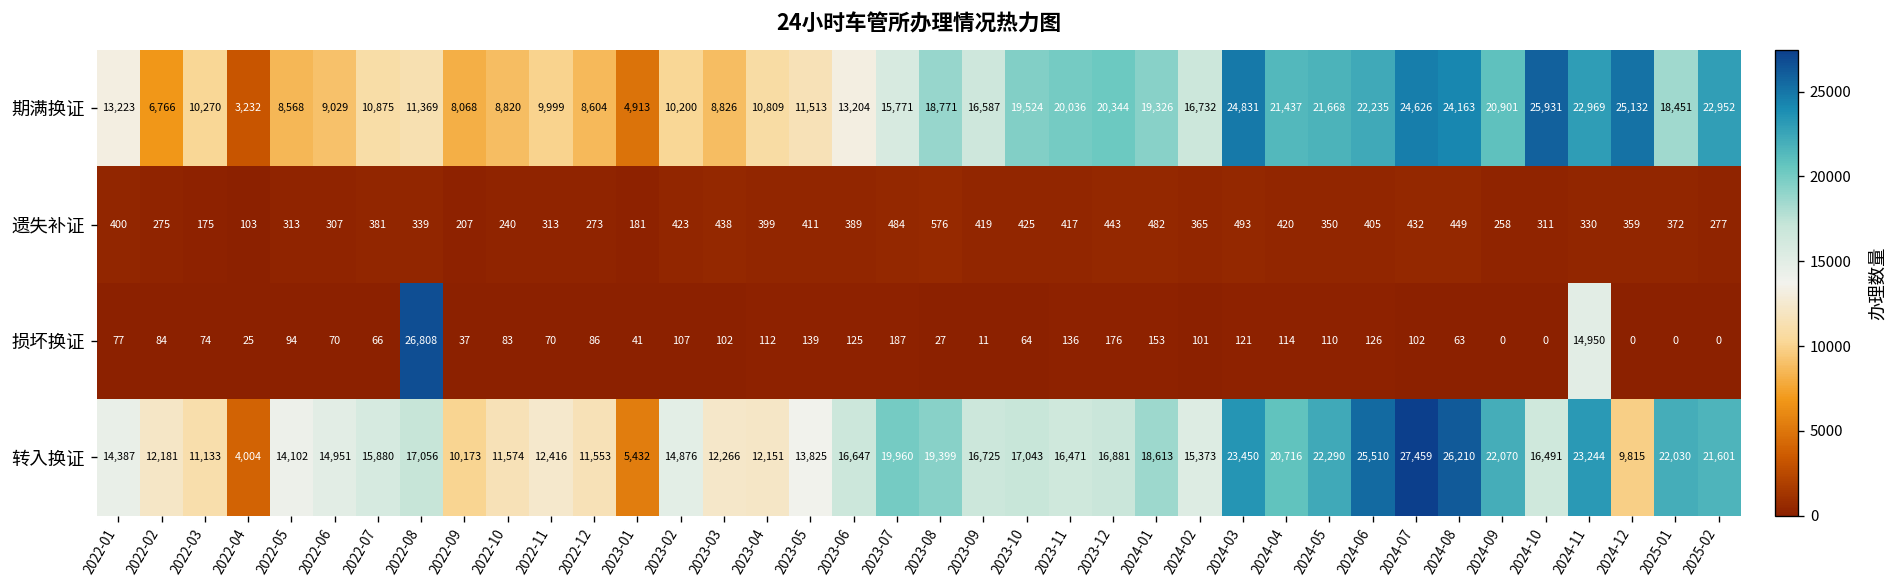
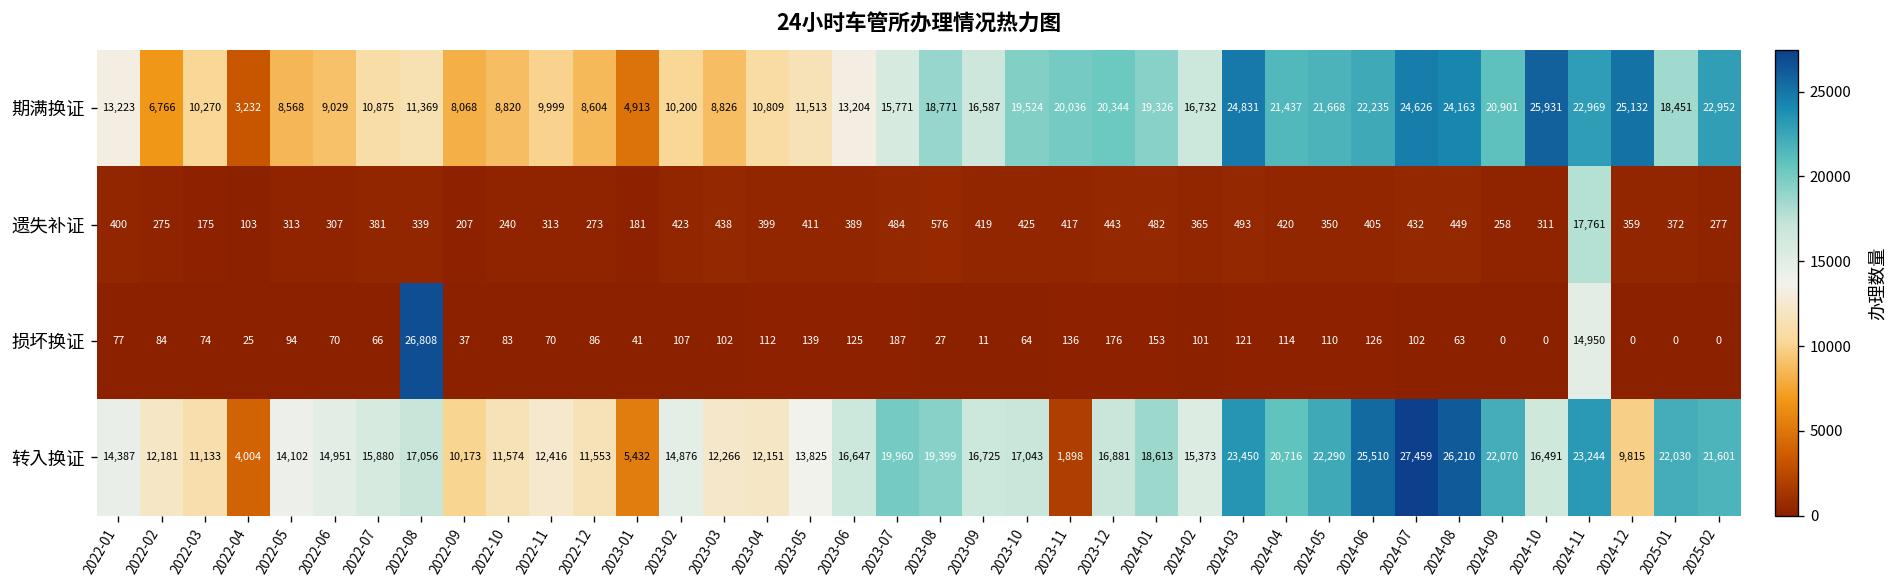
遗失补证, 2024-11: 330 -> 17,761
转入换证, 2023-11: 16,471 -> 1,898
